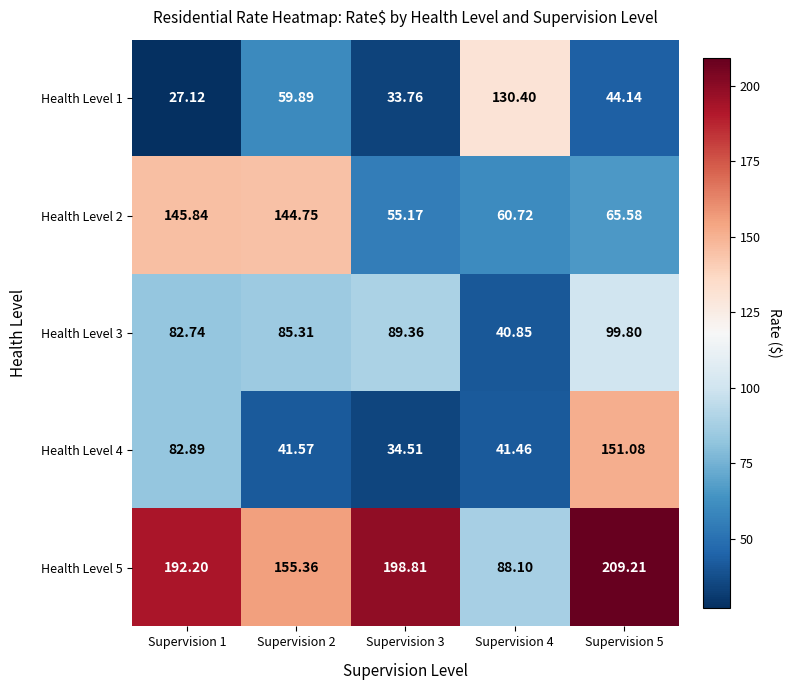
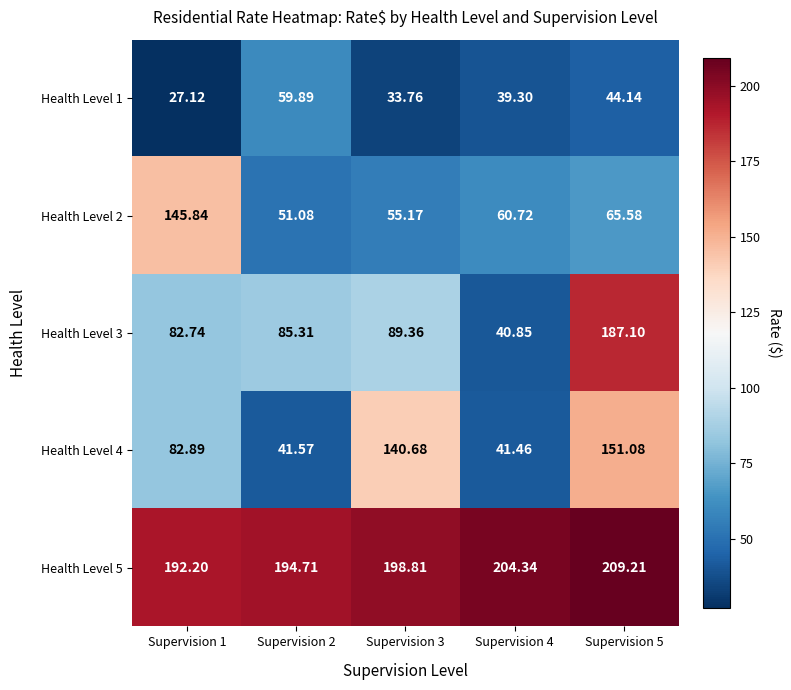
Health Level 1, Supervision 4: 130.40 -> 39.30
Health Level 2, Supervision 2: 144.75 -> 51.08
Health Level 3, Supervision 5: 99.80 -> 187.10
Health Level 4, Supervision 3: 34.51 -> 140.68
Health Level 5, Supervision 2: 155.36 -> 194.71
Health Level 5, Supervision 4: 88.10 -> 204.34
